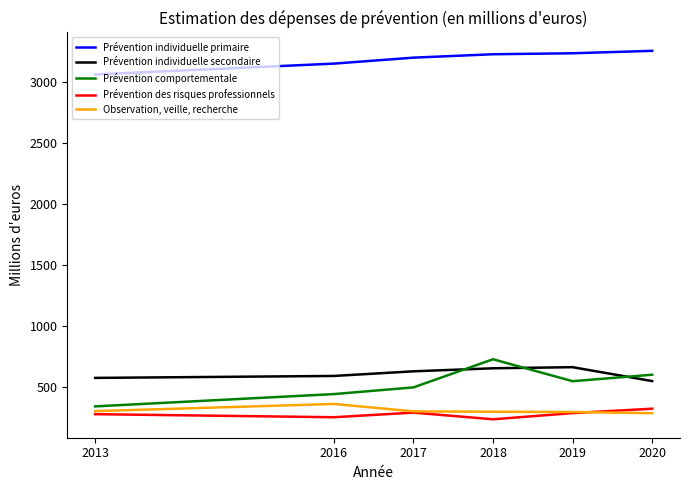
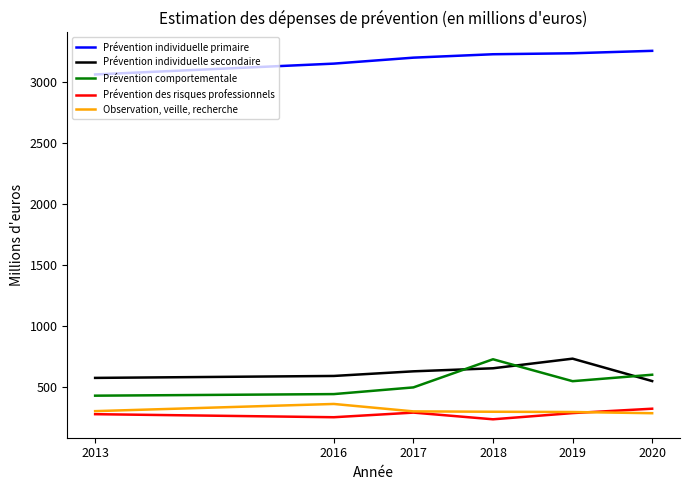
Prévention comportementale, 2013: 340 -> 430
Prévention individuelle secondaire, 2019: 660 -> 730
